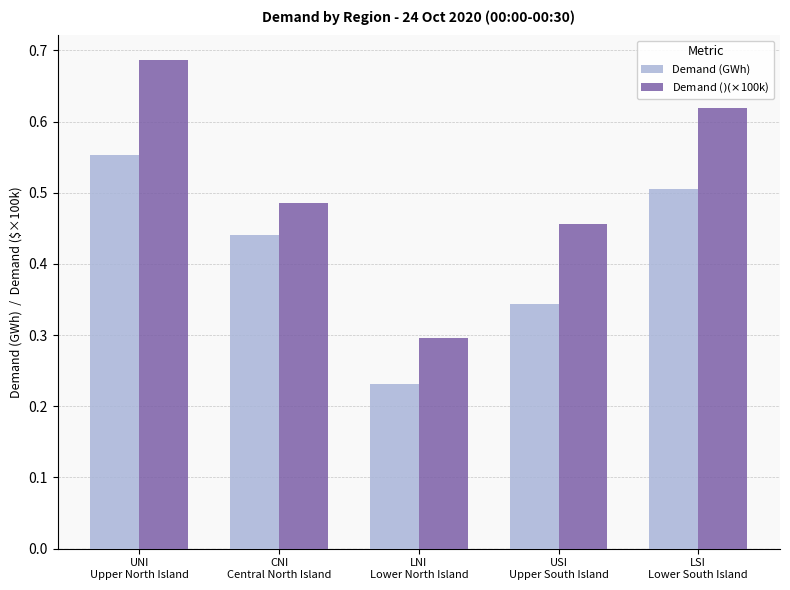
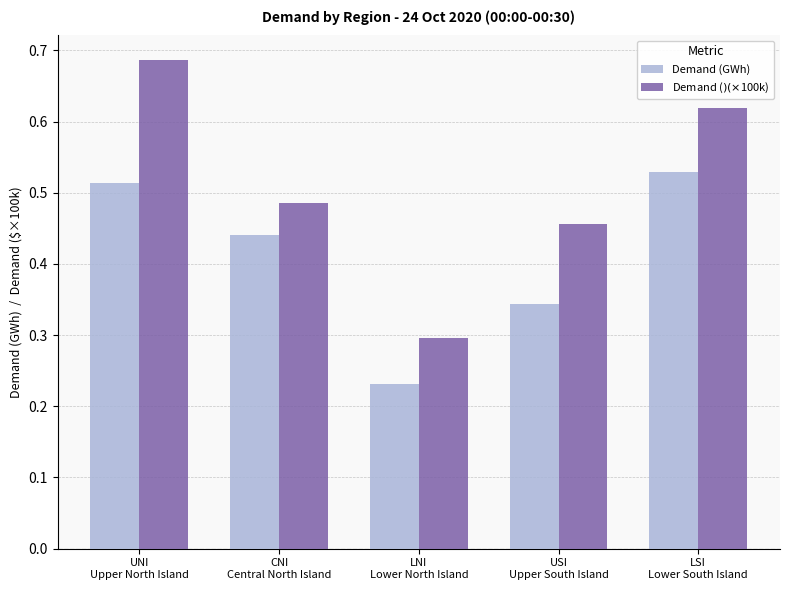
Demand (GWh), UNI Upper North Island: 0.55 -> 0.51
Demand (GWh), LSI Lower South Island: 0.51 -> 0.53
